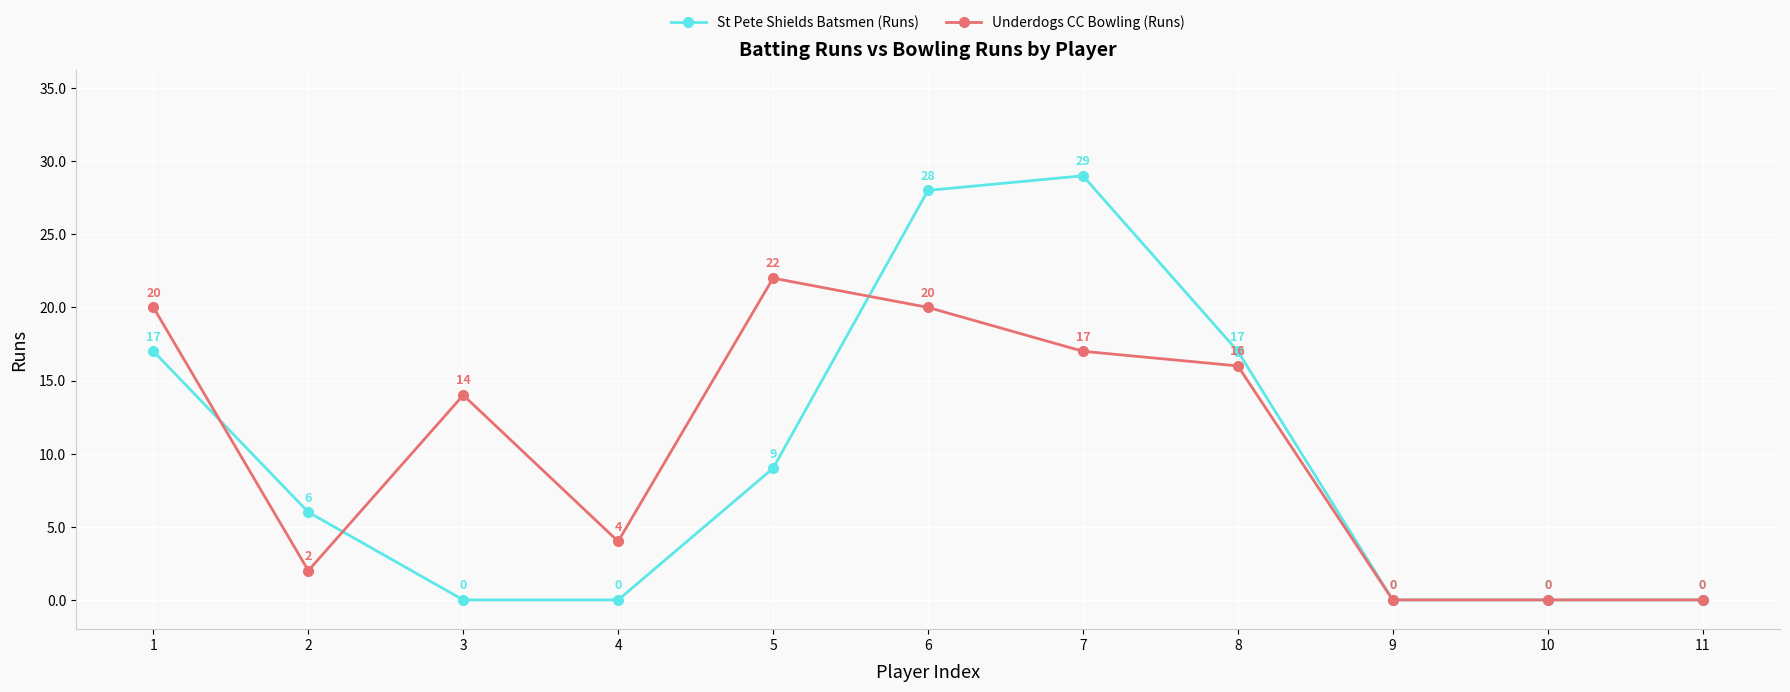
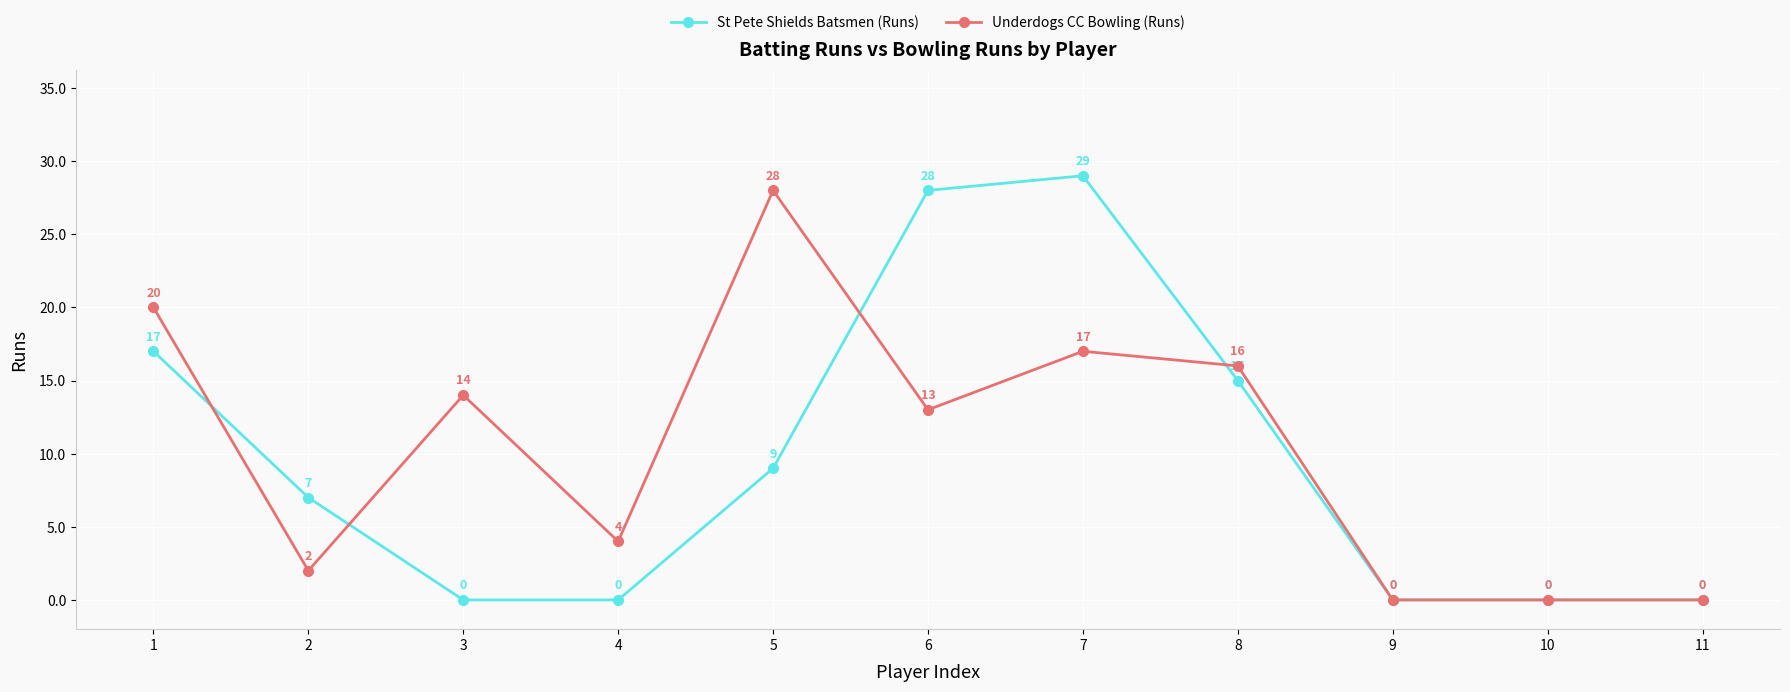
St Pete Shields Batsmen (Runs), 2: 6 -> 7
Underdogs CC Bowling (Runs), 5: 22 -> 28
Underdogs CC Bowling (Runs), 6: 20 -> 13
St Pete Shields Batsmen (Runs), 8: 17 -> 15
